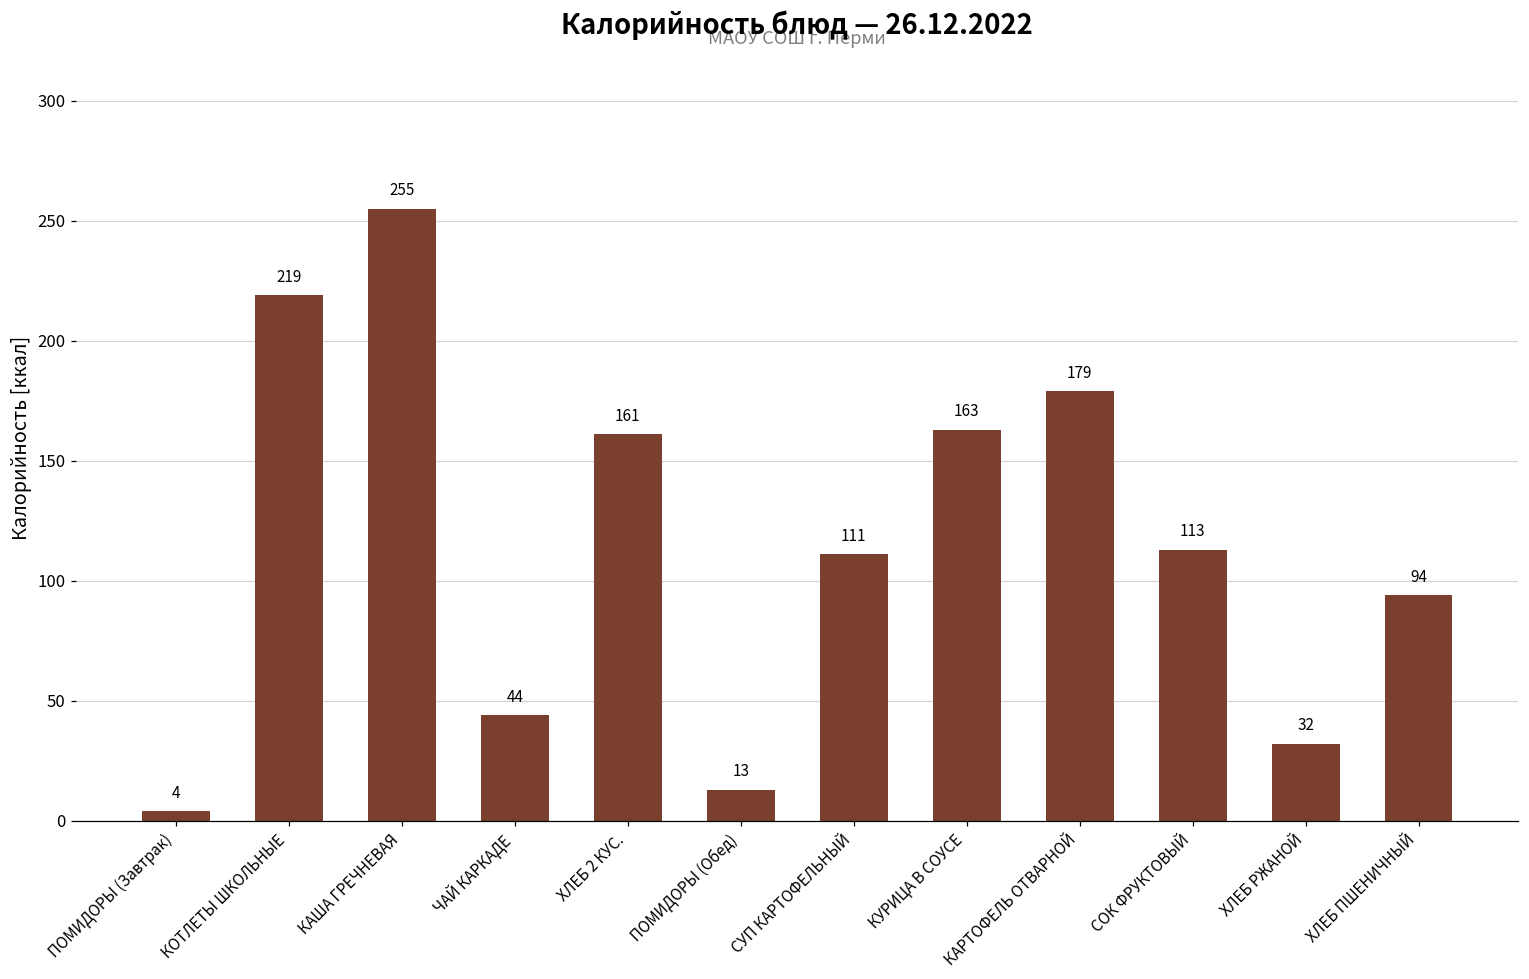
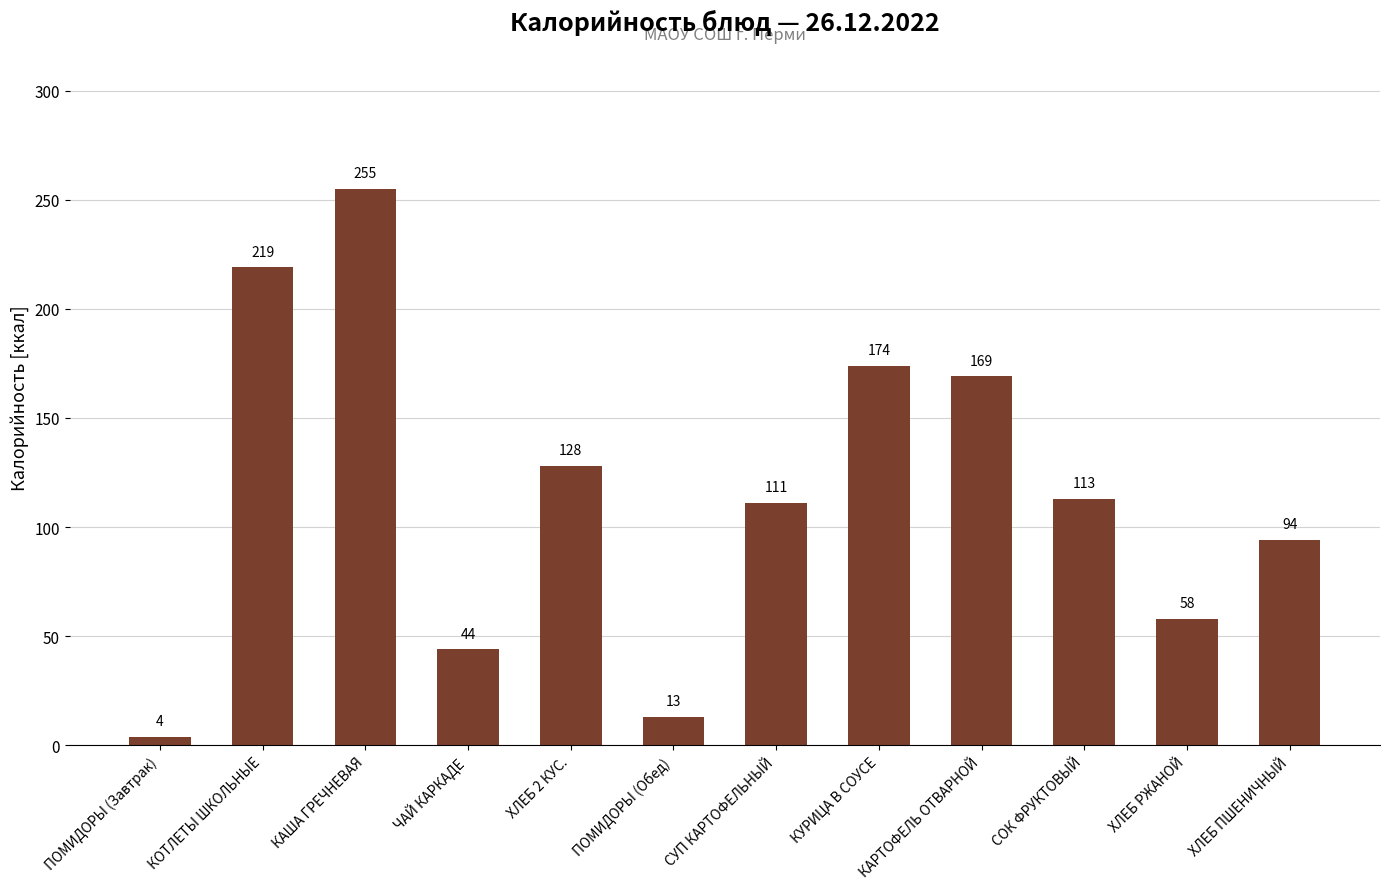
ХЛЕБ 2 КУС.: 161 -> 128
КУРИЦА В СОУСЕ: 163 -> 174
КАРТОФЕЛЬ ОТВАРНОЙ: 179 -> 169
ХЛЕБ РЖАНОЙ: 32 -> 58
